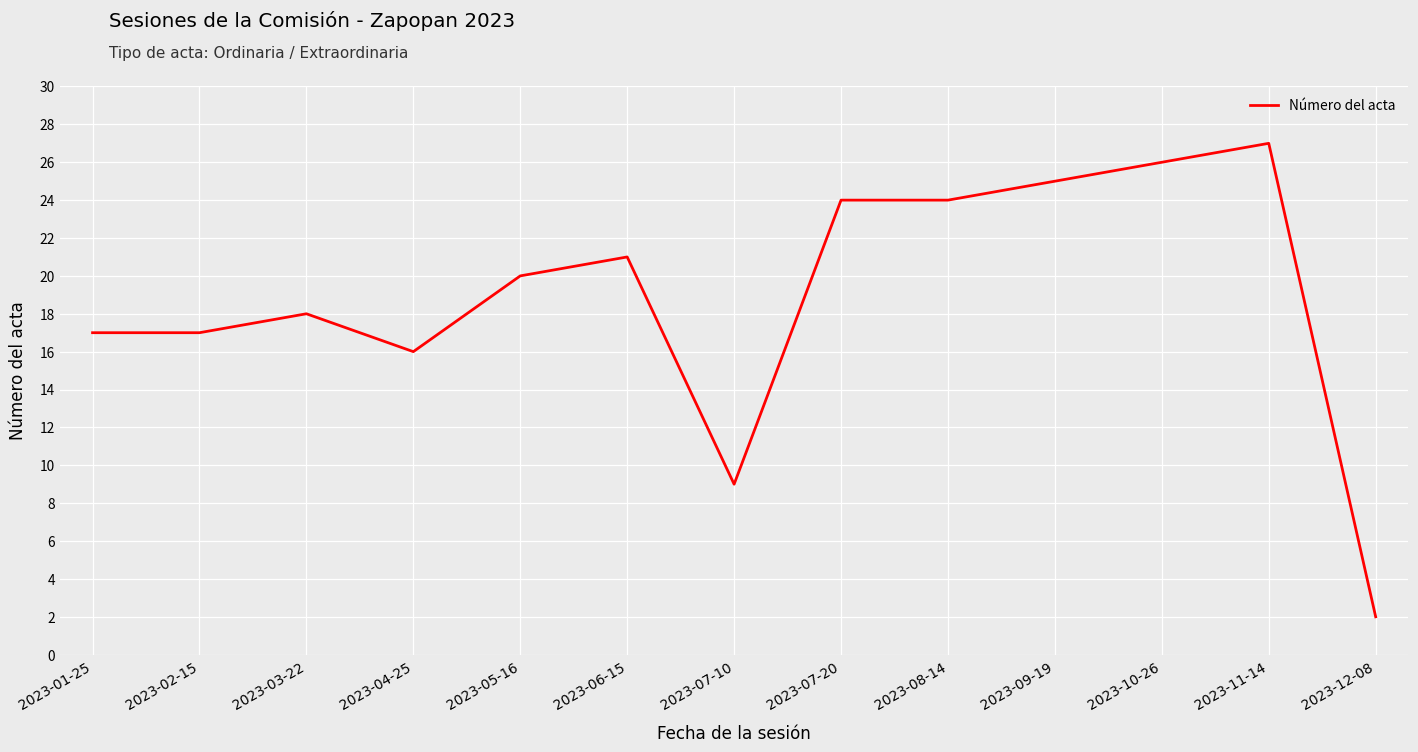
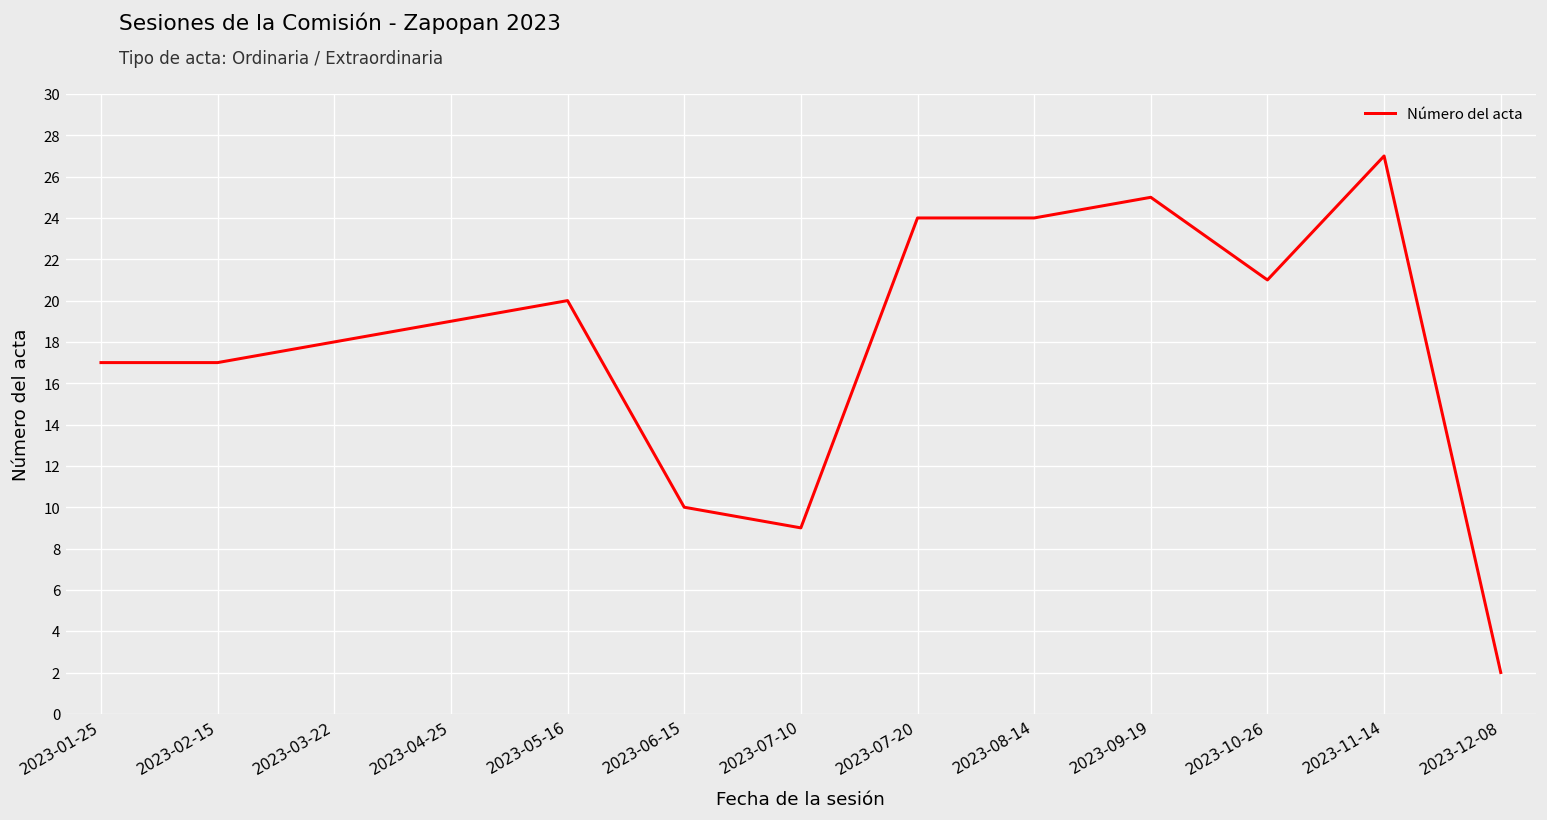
2023-04-25: 16 -> 19
2023-06-15: 21 -> 10
2023-10-26: 26 -> 21
